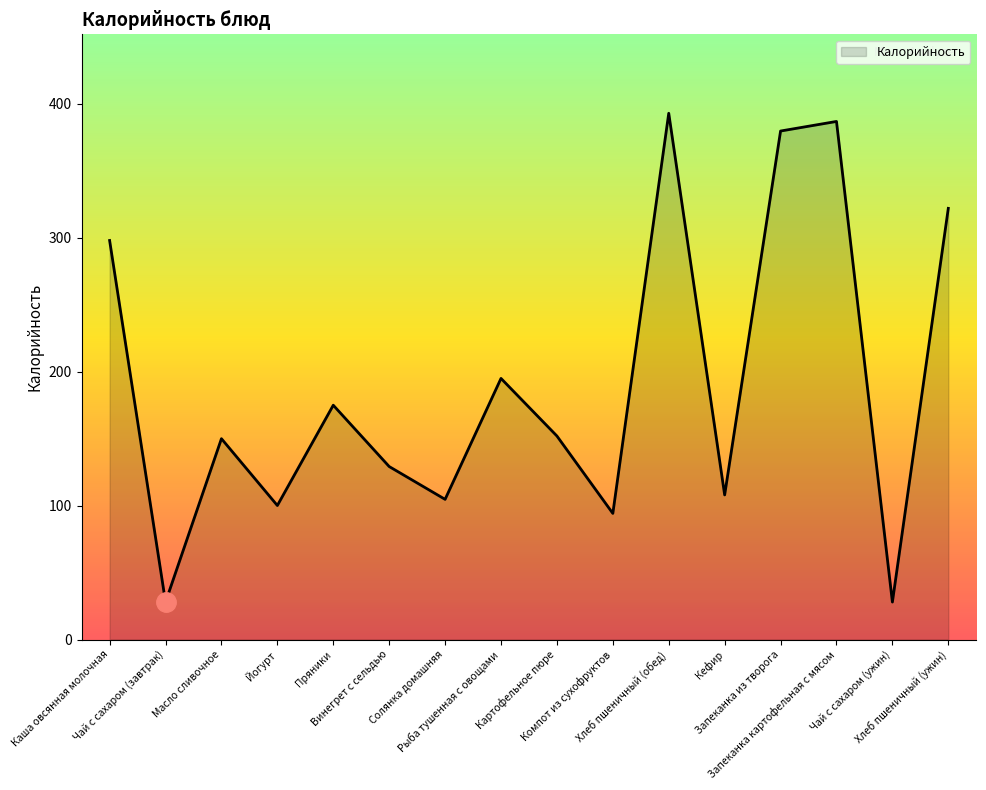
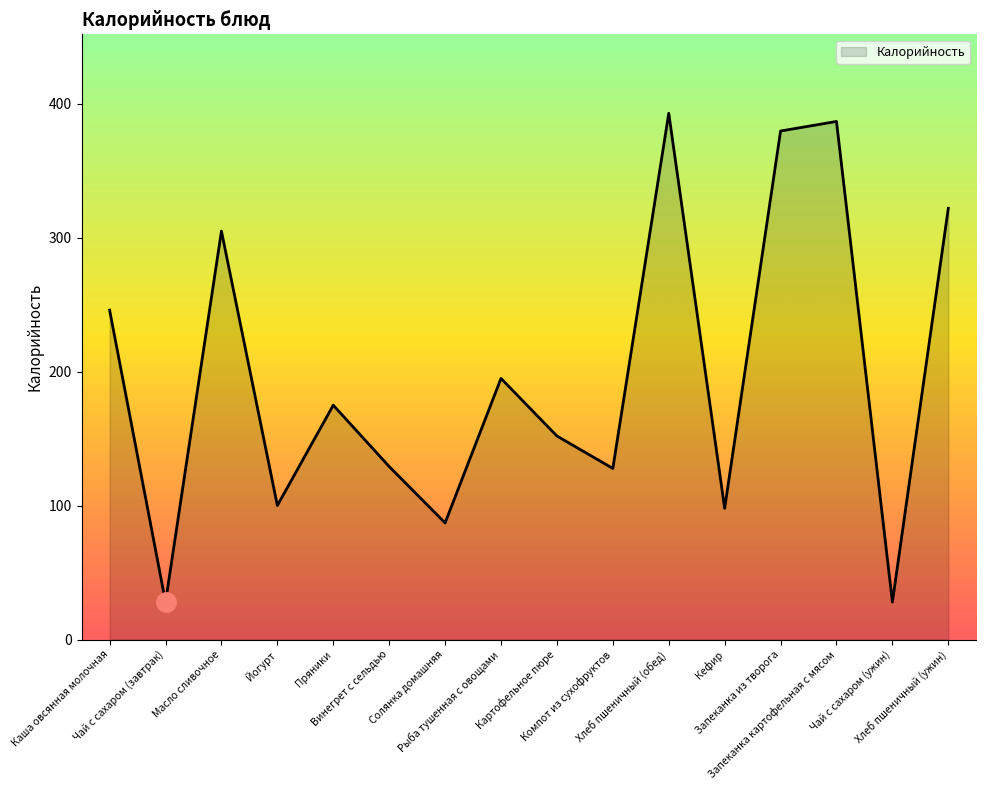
Калорийность, Каша овсянная молочная: 298 -> 246
Калорийность, Масло сливочное: 150 -> 305
Калорийность, Солянка домашняя: 105 -> 87
Калорийность, Компот из сухофруктов: 94 -> 128
Калорийность, Кефир: 108 -> 98
